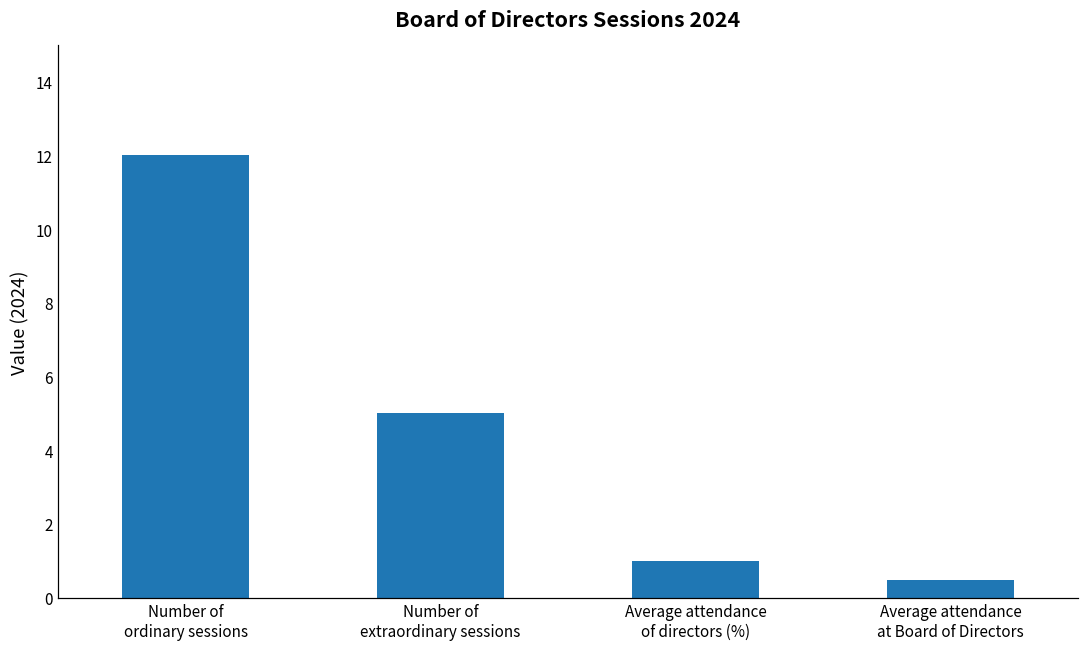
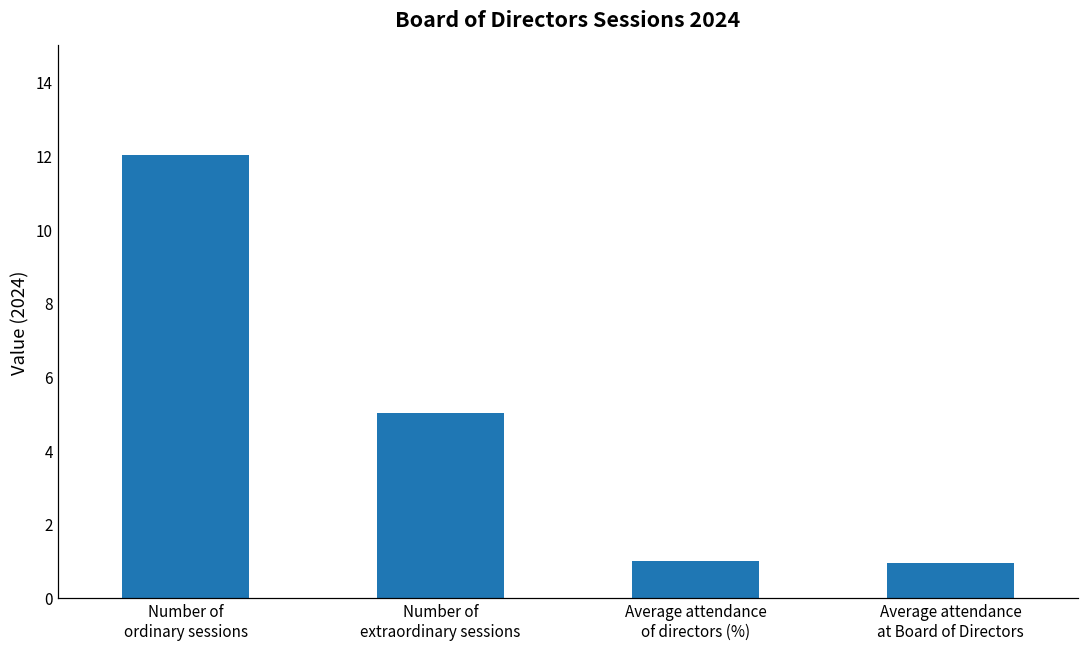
Average attendance at Board of Directors: 0.5 -> 0.9
